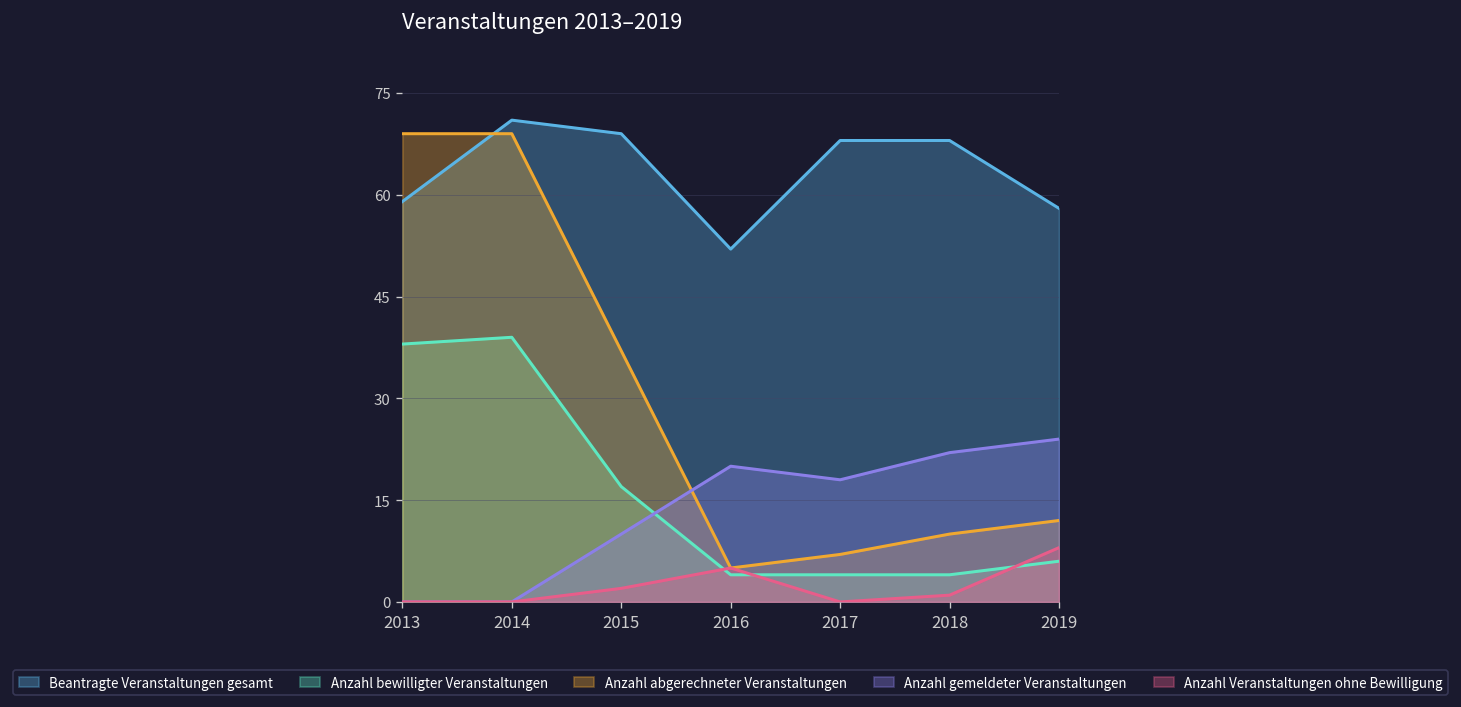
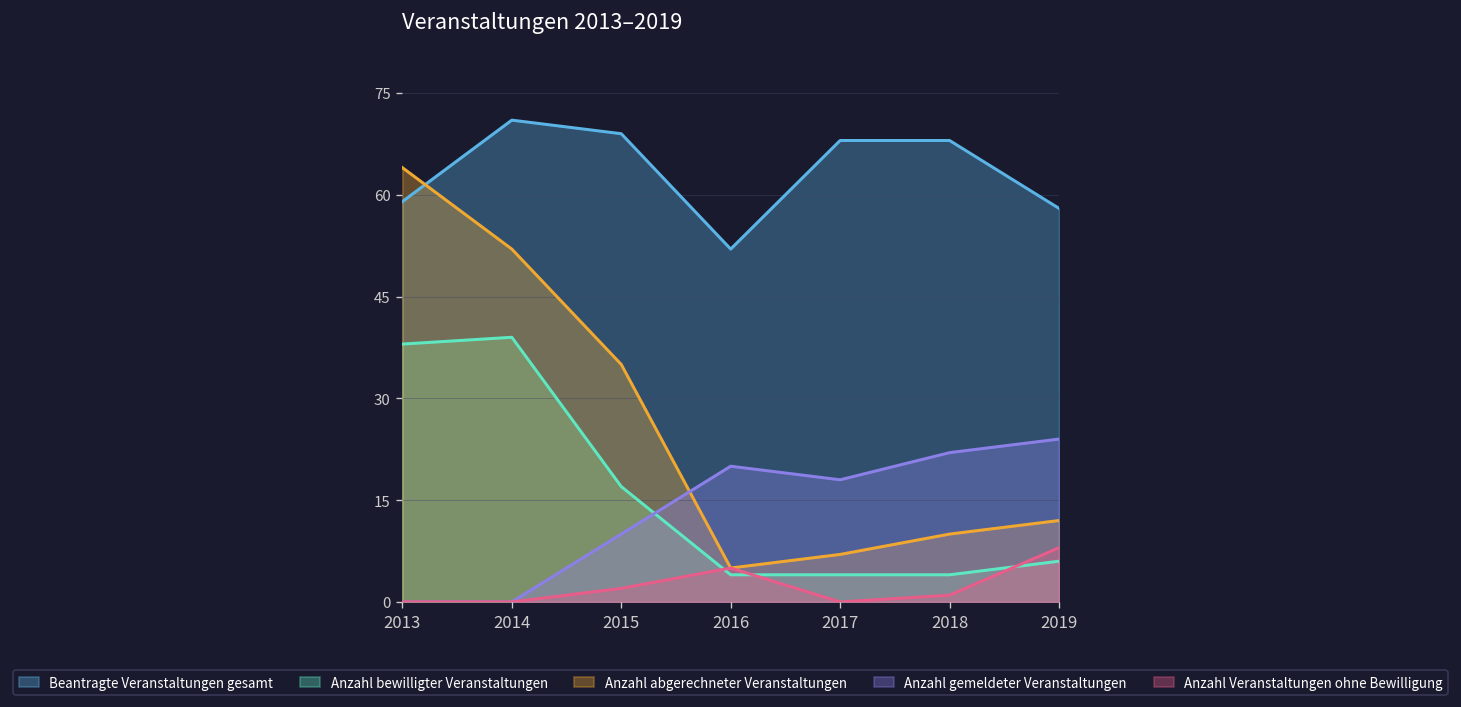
Anzahl abgerechneter Veranstaltungen, 2013: 69 -> 64
Anzahl abgerechneter Veranstaltungen, 2014: 69 -> 52
Anzahl abgerechneter Veranstaltungen, 2015: 37 -> 35
